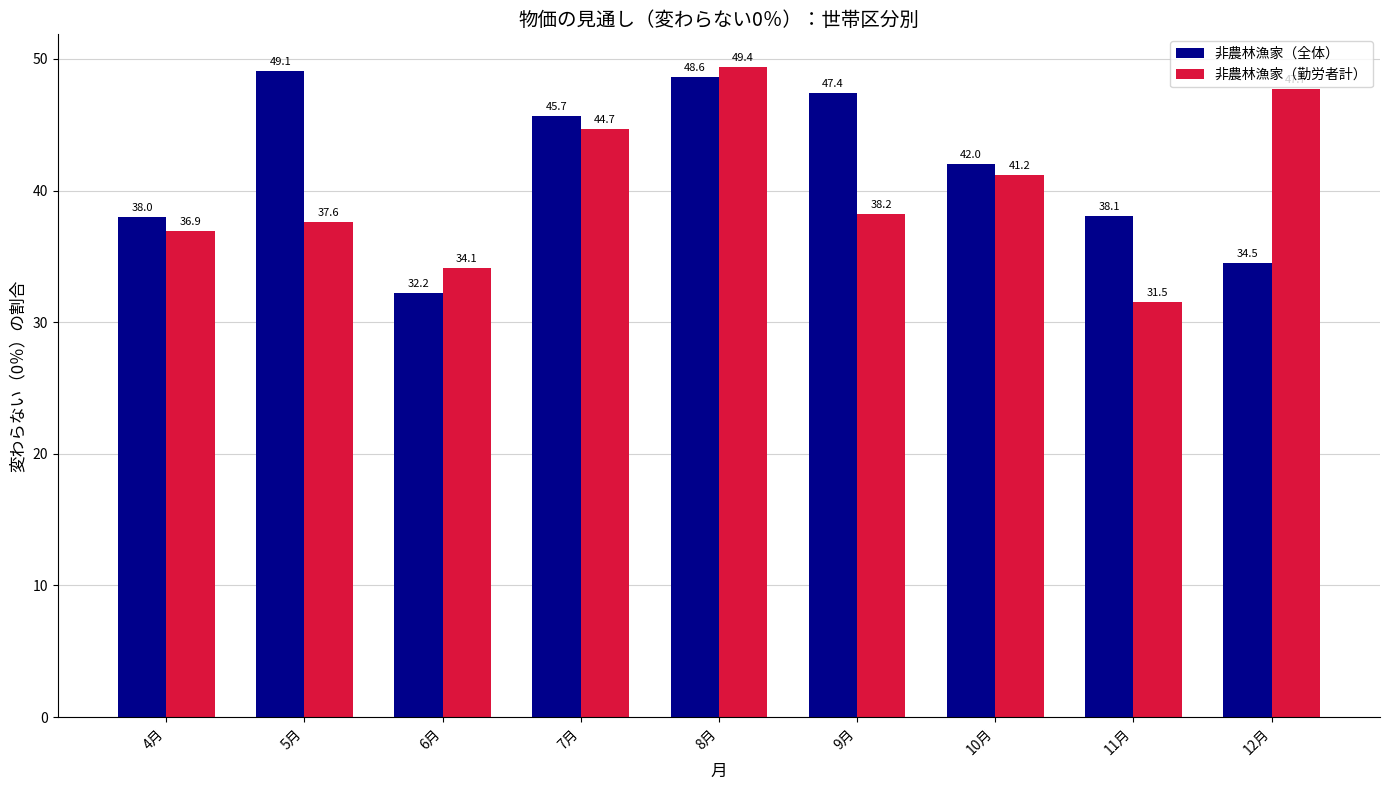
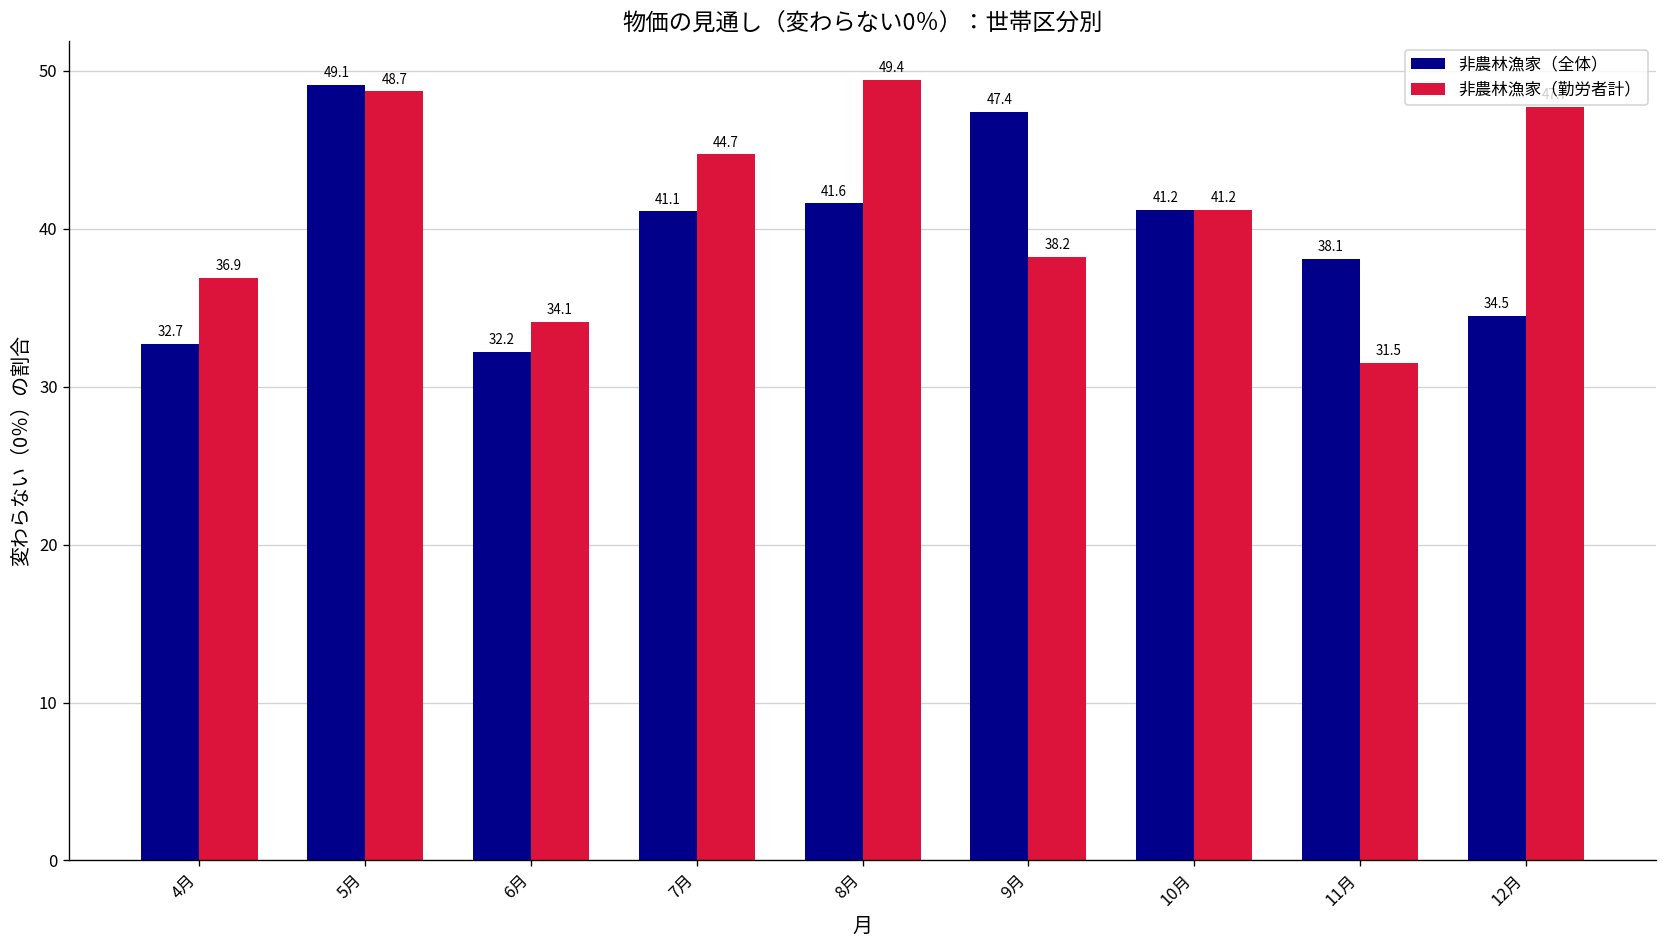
非農林漁家（全体）, 4月: 38.0 -> 32.7
非農林漁家（勤労者計）, 5月: 37.6 -> 48.7
非農林漁家（全体）, 7月: 45.7 -> 41.1
非農林漁家（全体）, 8月: 48.6 -> 41.6
非農林漁家（全体）, 10月: 42.0 -> 41.2
